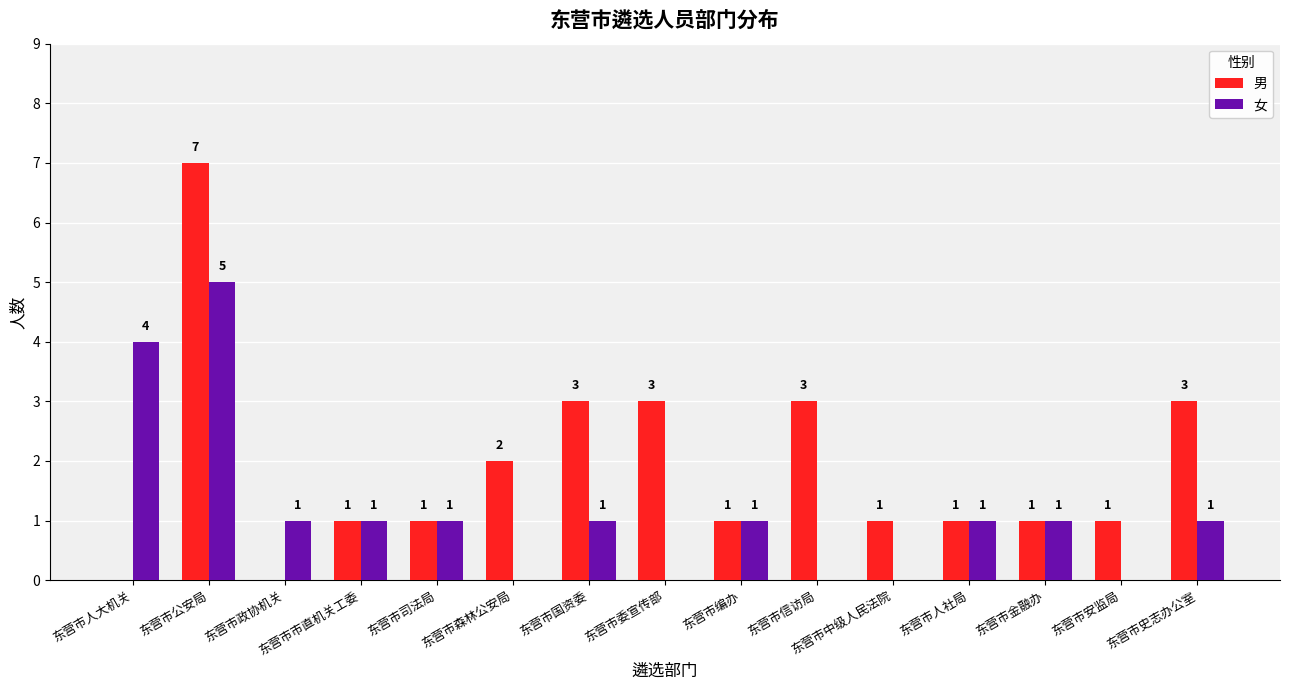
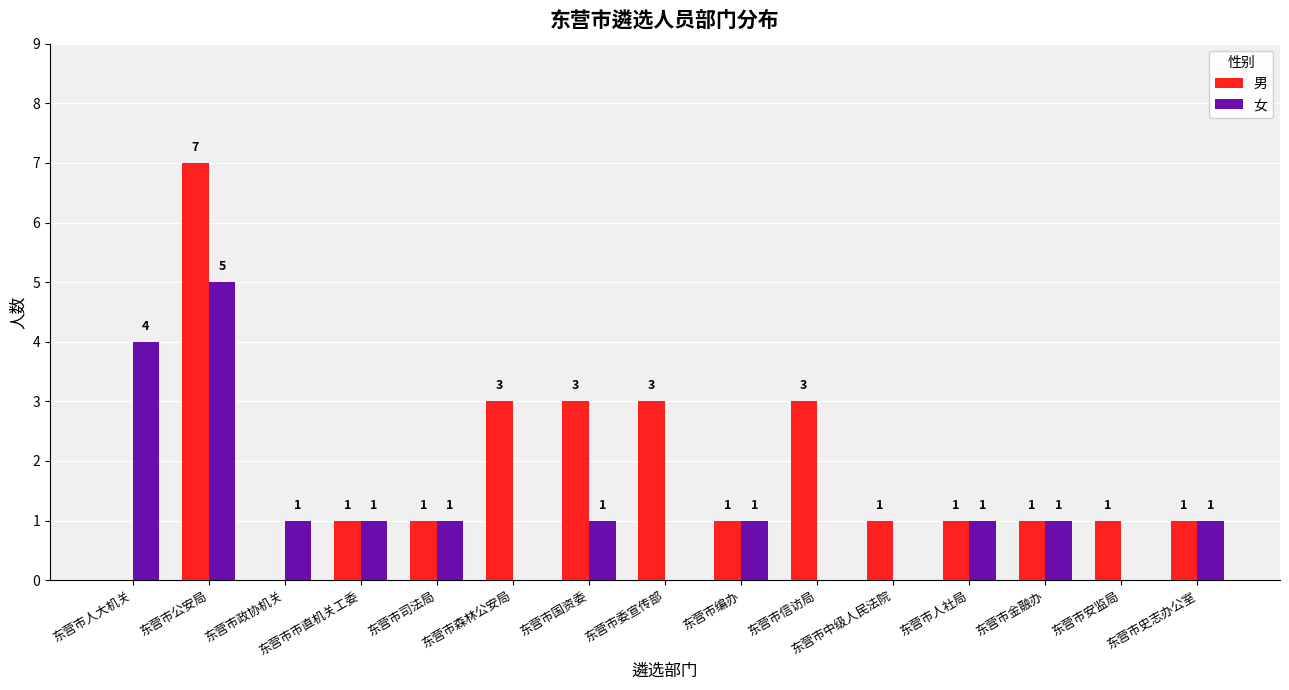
男, 东营市森林公安局: 2 -> 3
男, 东营市史志办公室: 3 -> 1
